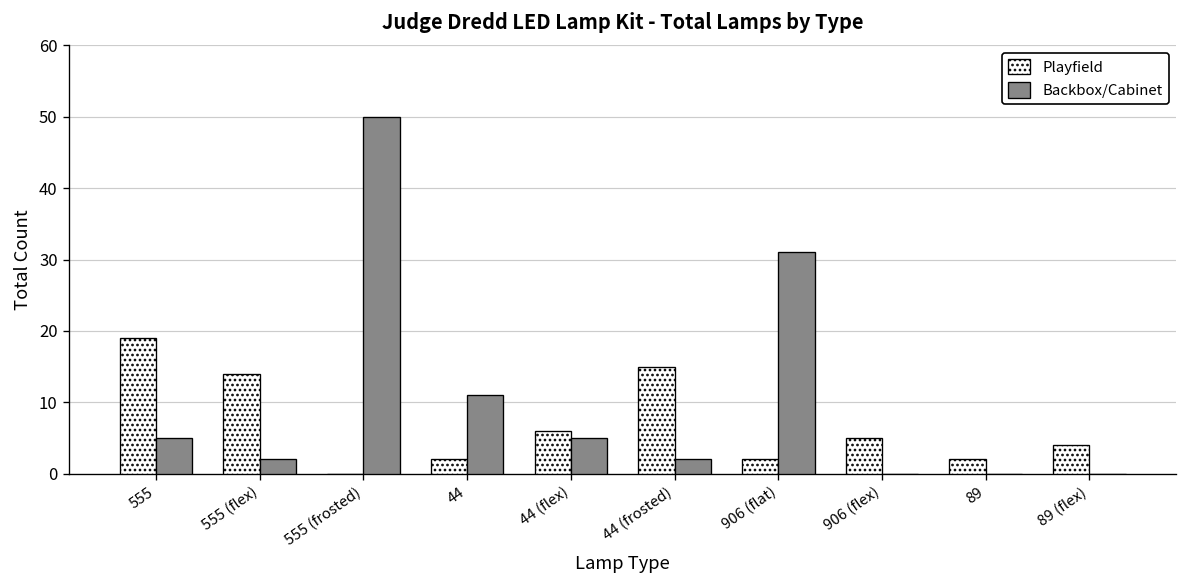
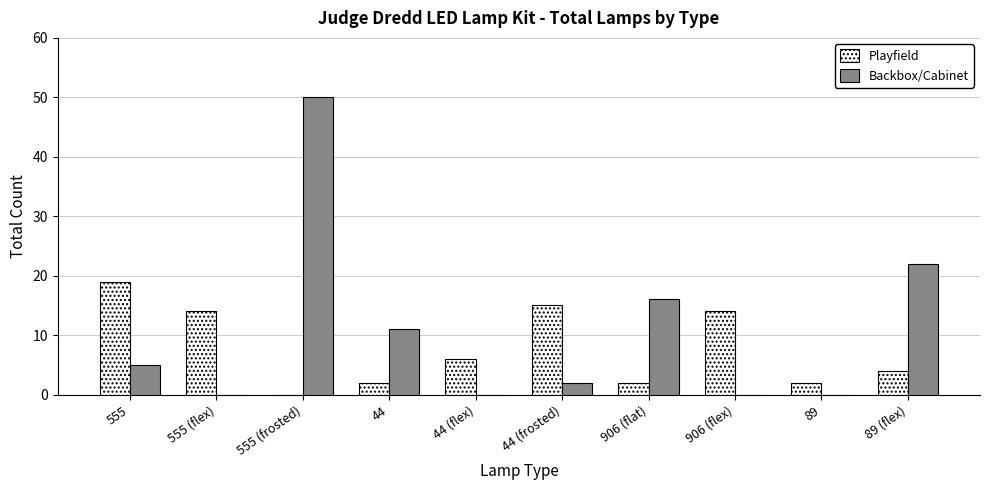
Backbox/Cabinet, 555 (flex): 2 -> 0
Backbox/Cabinet, 44 (flex): 5 -> 0
Backbox/Cabinet, 906 (flat): 31 -> 16
Playfield, 906 (flex): 5 -> 14
Backbox/Cabinet, 89 (flex): 0 -> 22
